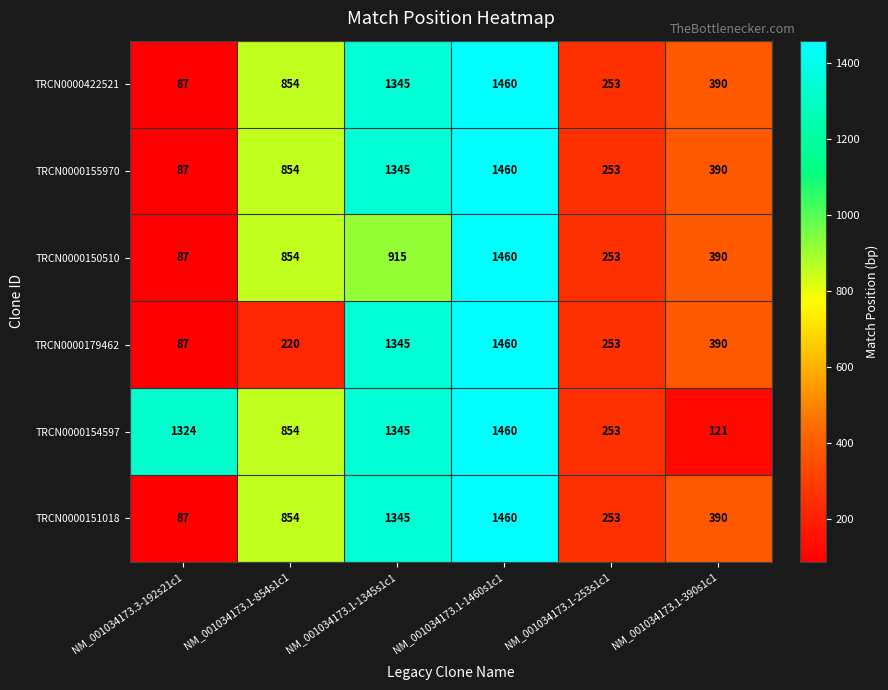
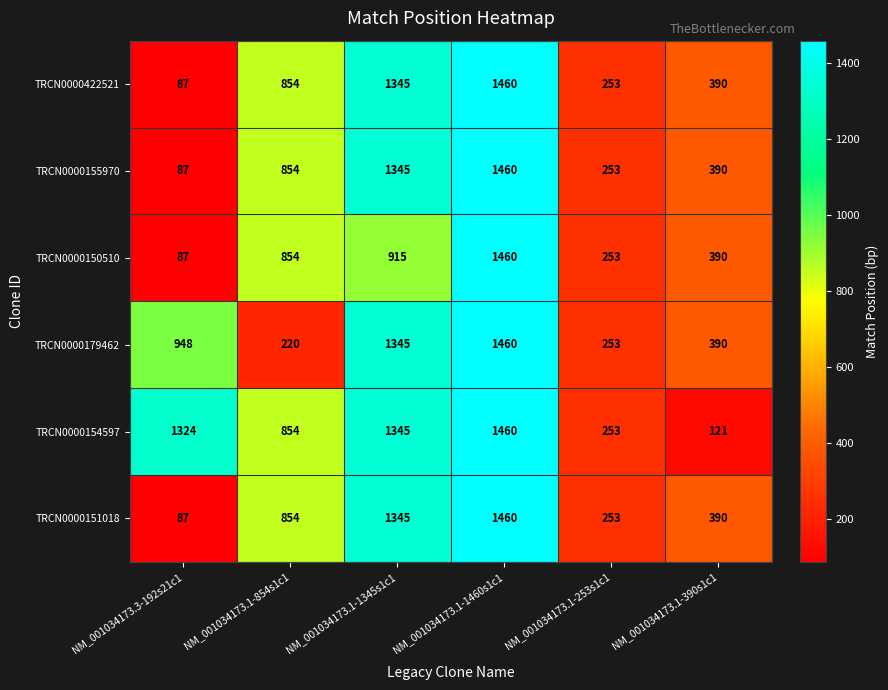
TRCN0000179462, NM_001034173.3-192s21c1: 87 -> 948
